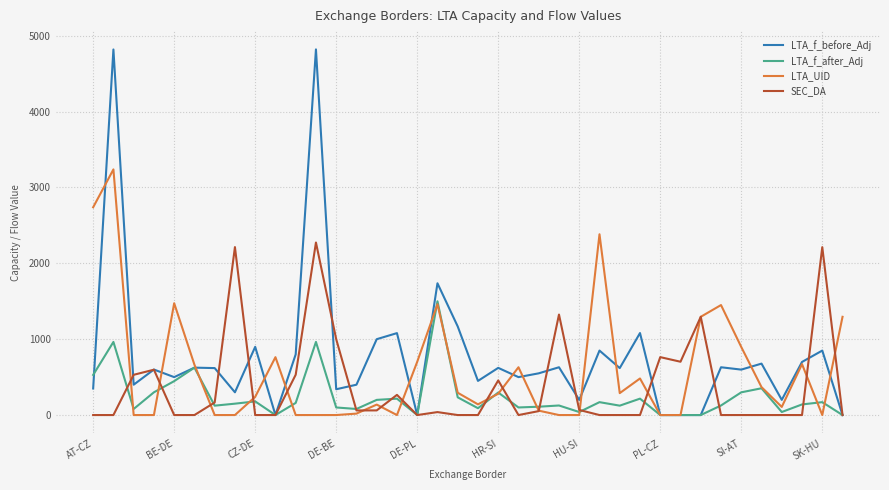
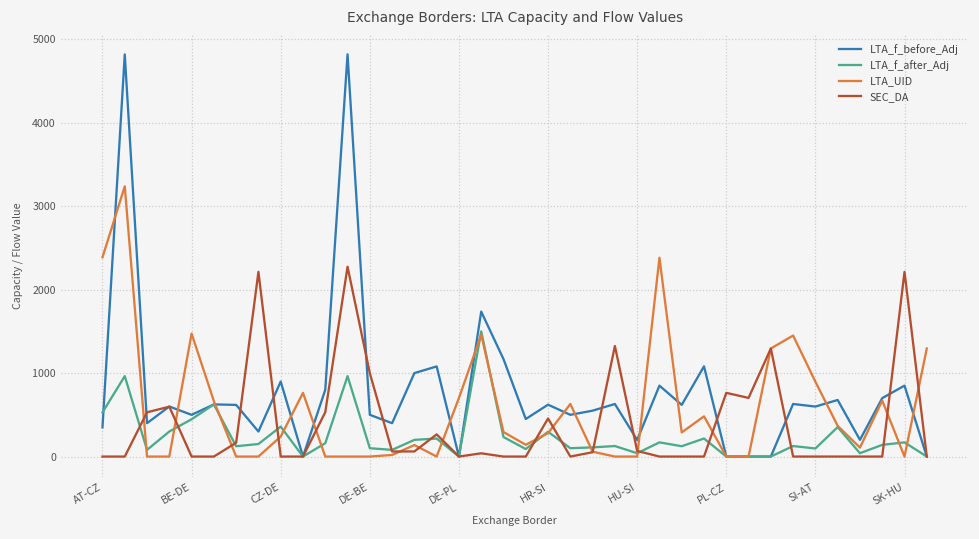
LTA_UID, AT-CZ: 2700 -> 2400
LTA_f_after_Adj, CZ-DE: 200 -> 400
LTA_f_before_Adj, DE-BE: 300 -> 500
LTA_f_after_Adj, SI-AT: 300 -> 100
